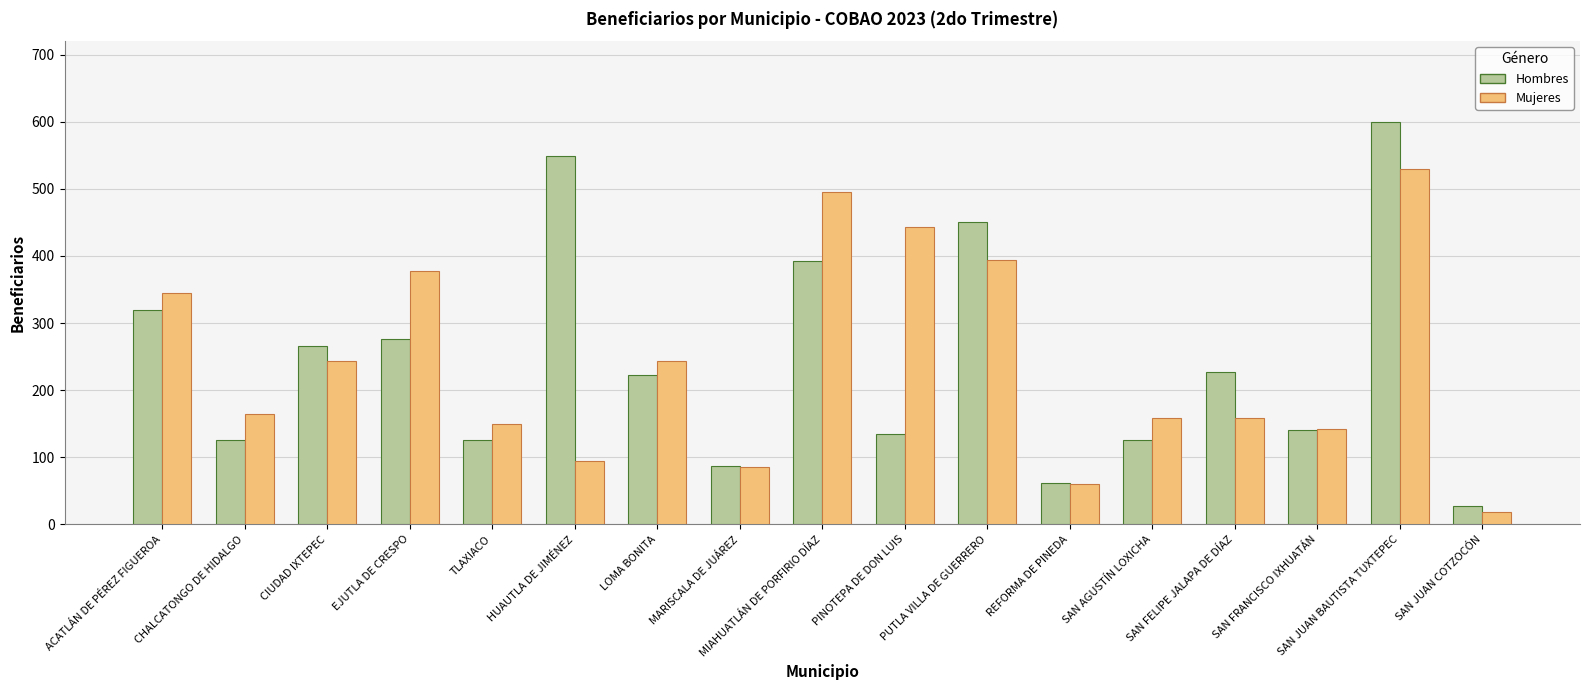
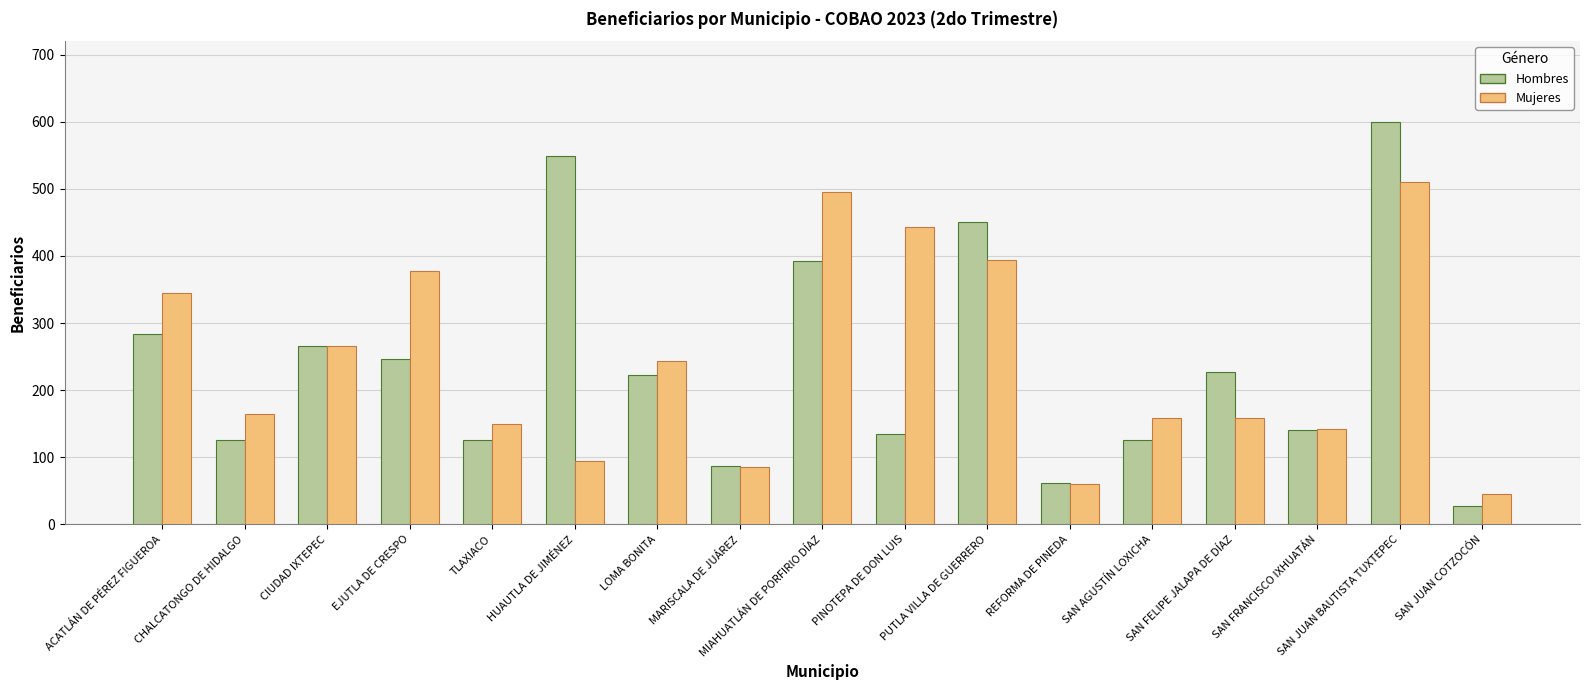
Hombres, ACATLÁN DE PÉREZ FIGUEROA: 320 -> 280
Mujeres, CIUDAD IXTEPEC: 240 -> 270
Hombres, EJUTLA DE CRESPO: 280 -> 250
Mujeres, SAN JUAN BAUTISTA TUXTEPEC: 530 -> 510
Mujeres, SAN JUAN COTZOCÓN: 20 -> 50
